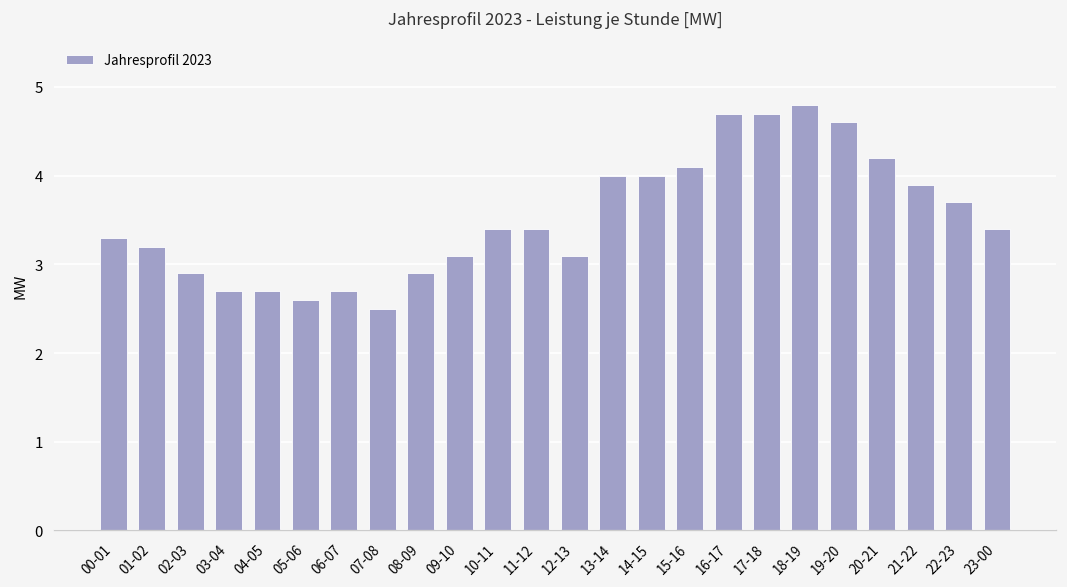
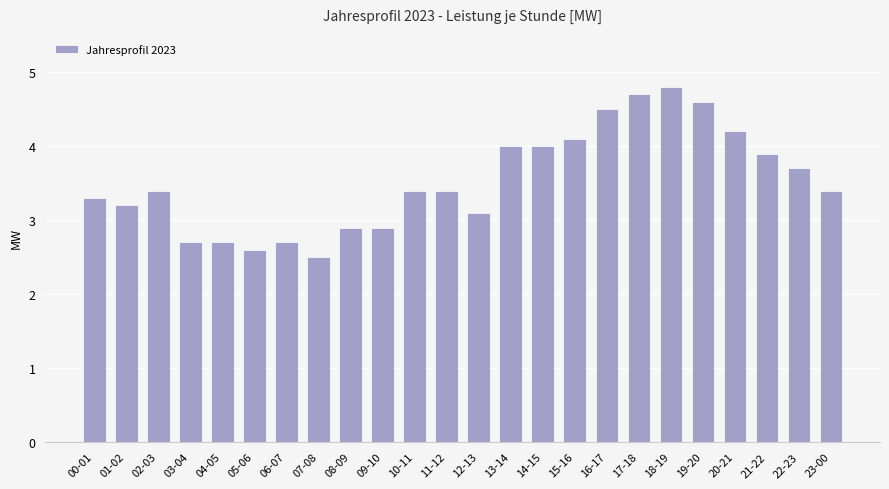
02-03: 2.9 -> 3.4
09-10: 3.1 -> 2.9
16-17: 4.7 -> 4.5
